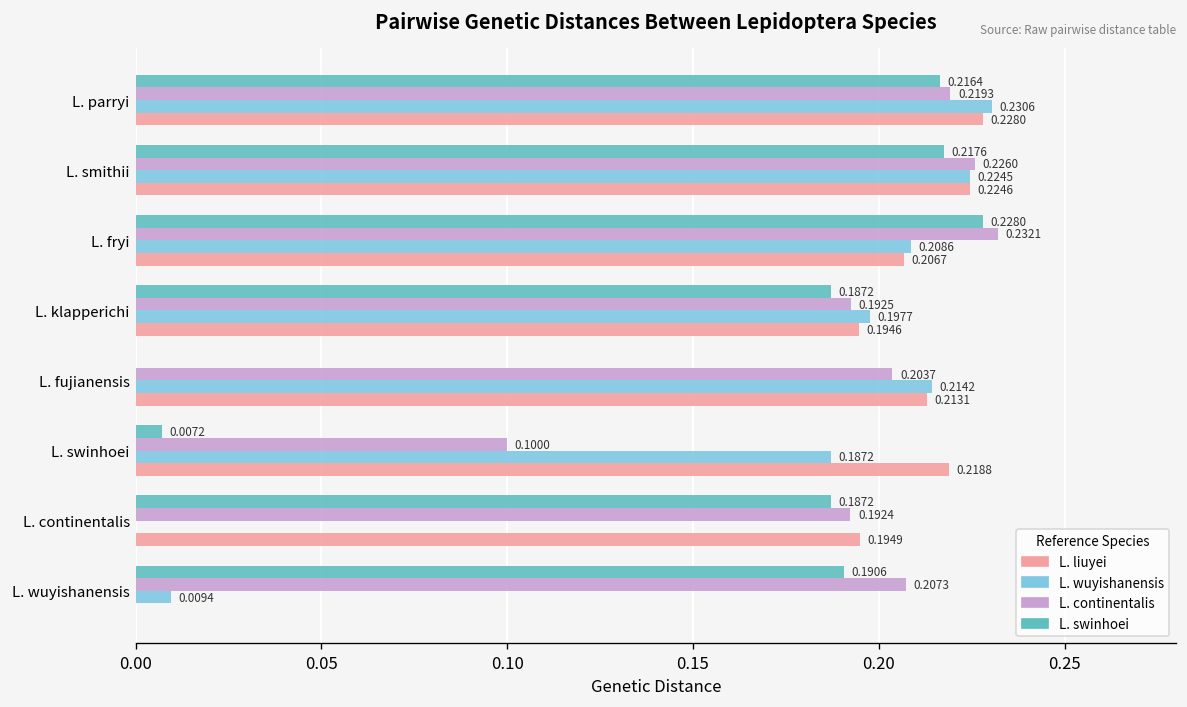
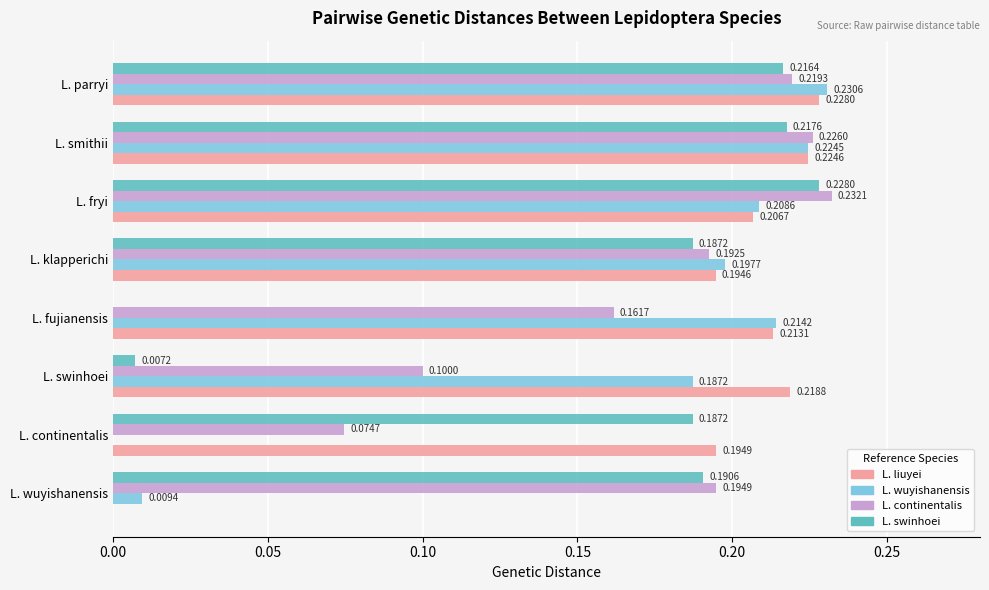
L. continentalis, L. fujianensis: 0.2037 -> 0.1617
L. continentalis, L. continentalis: 0.1924 -> 0.0747
L. continentalis, L. wuyishanensis: 0.2073 -> 0.1949
